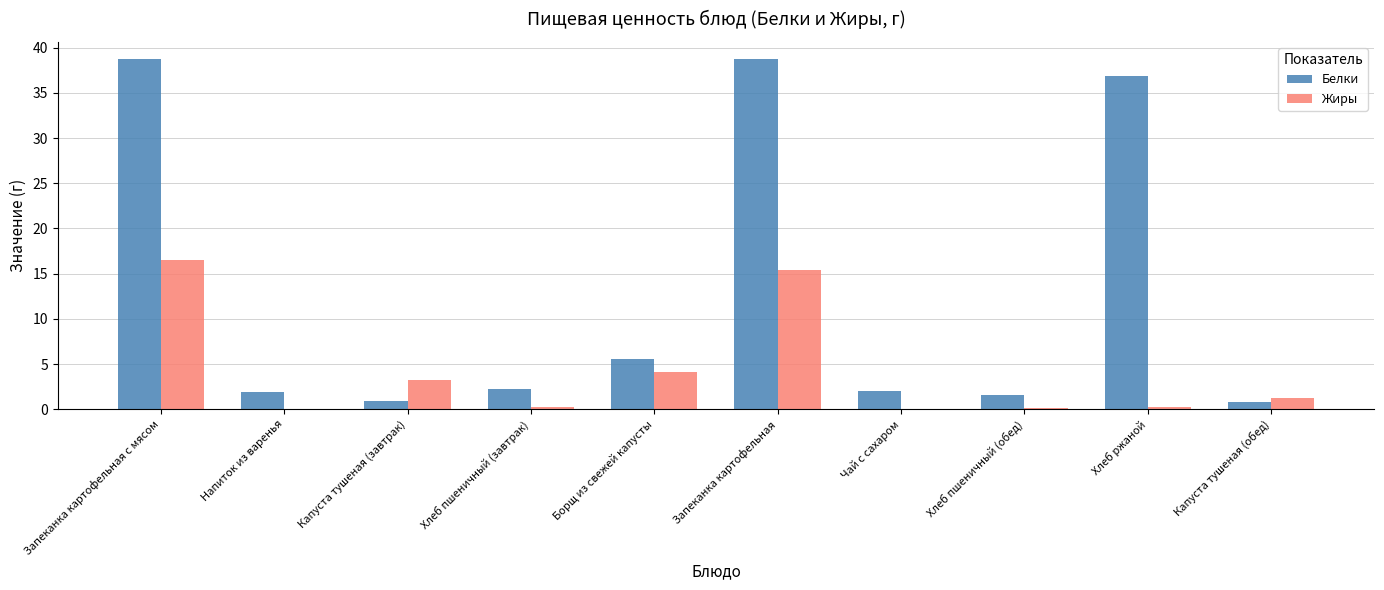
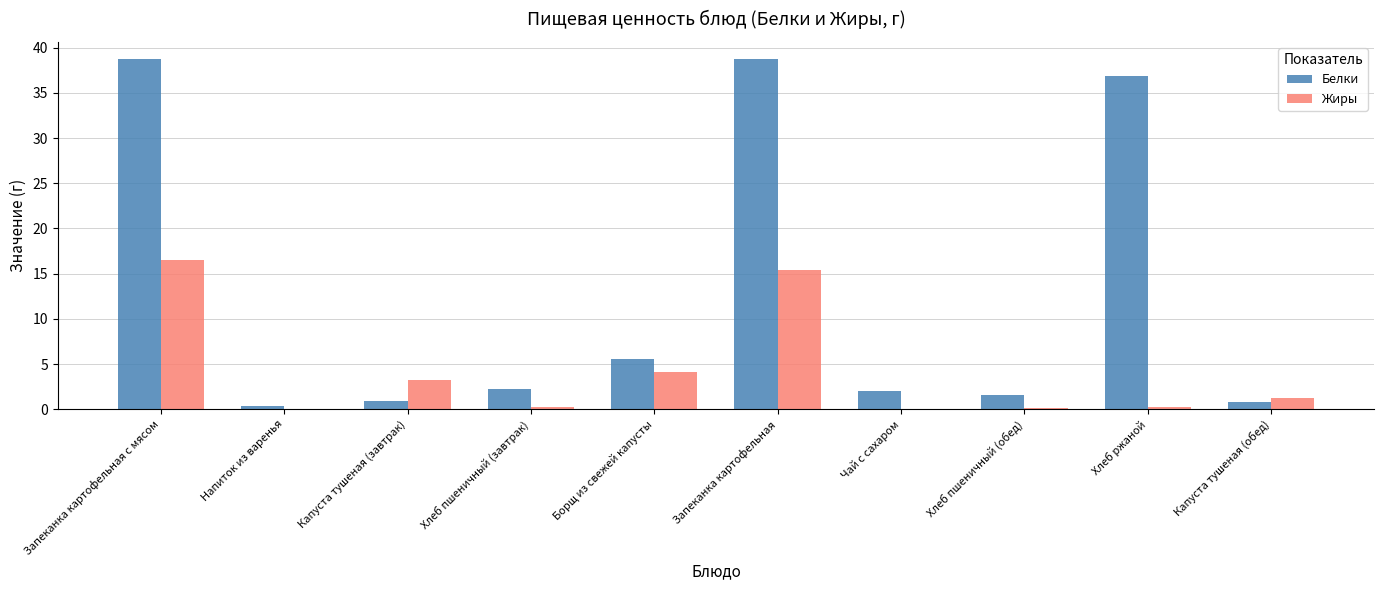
Белки, Напиток из варенья: 2 -> 0
